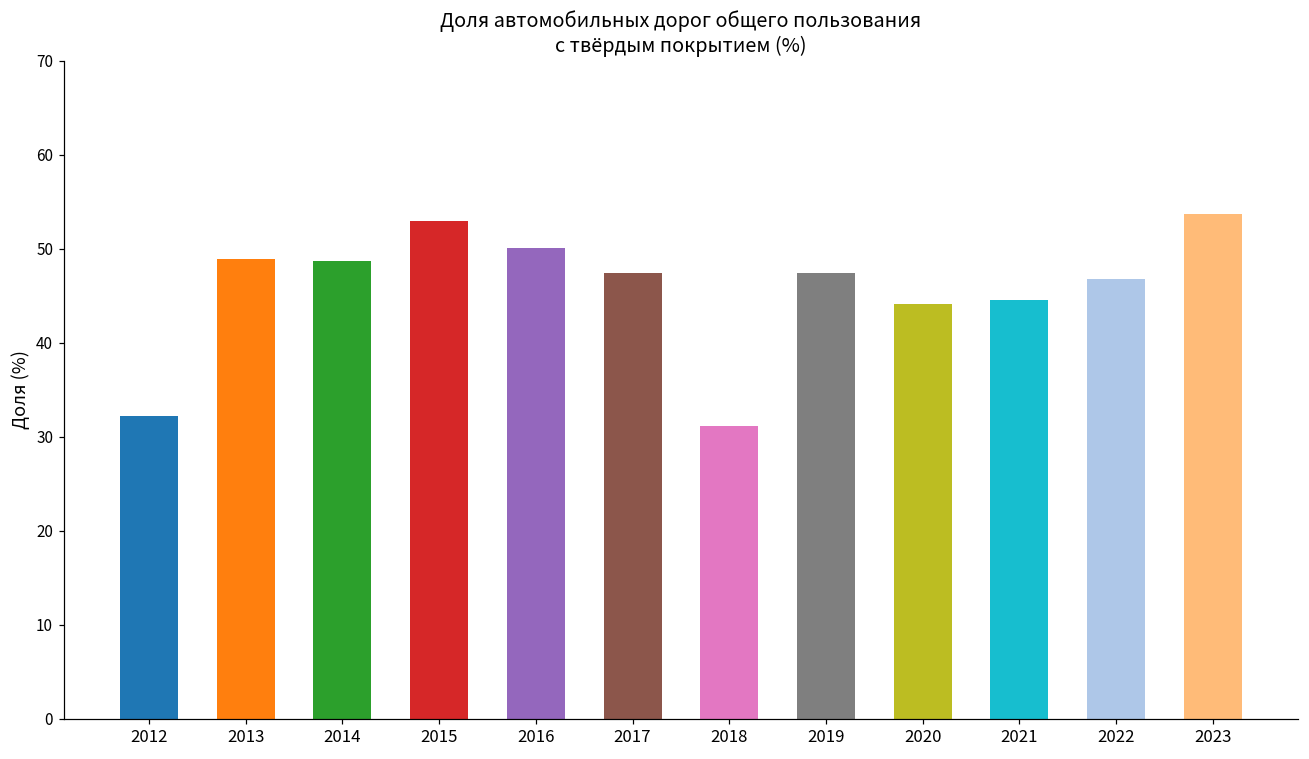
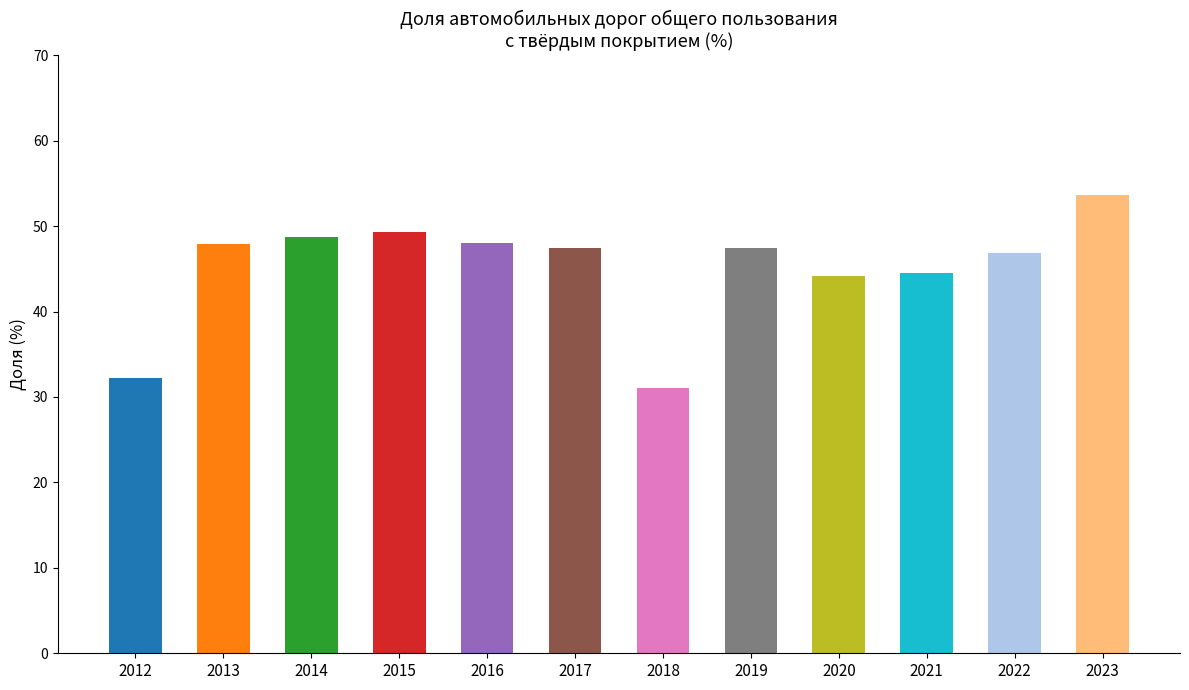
2013: 49 -> 48
2015: 53 -> 49
2016: 50 -> 48
